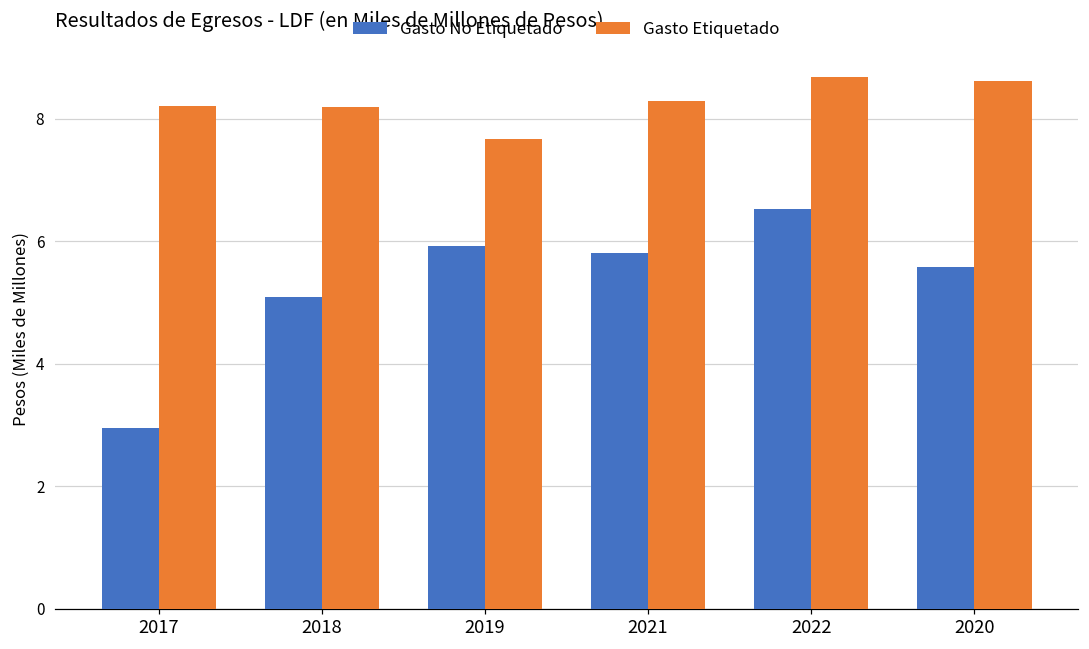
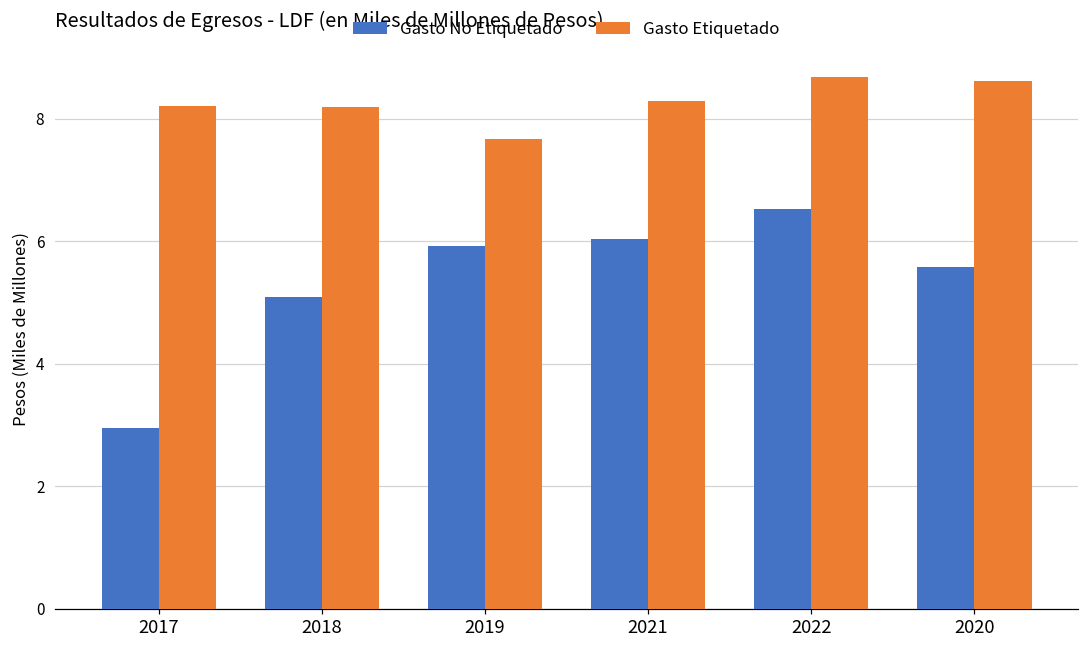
Gasto No Etiquetado, 2021: 5.8 -> 6.0
